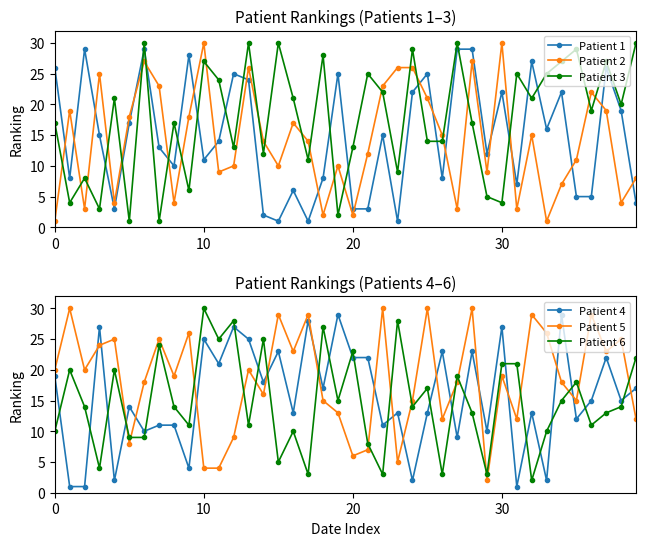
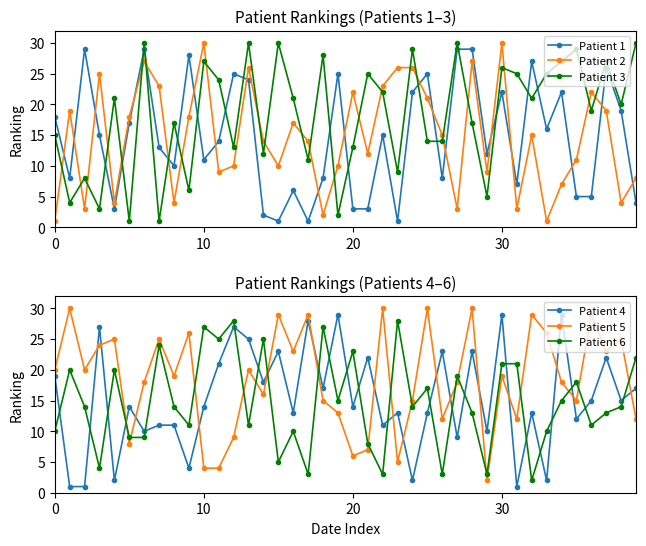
Patient Rankings (Patients 1–3), Patient 1, 0: 26 -> 18
Patient Rankings (Patients 1–3), Patient 3, 0: 17 -> 15
Patient Rankings (Patients 1–3), Patient 2, 20: 2 -> 22
Patient Rankings (Patients 1–3), Patient 3, 30: 4 -> 26
Patient Rankings (Patients 4–6), Patient 4, 10: 25 -> 14
Patient Rankings (Patients 4–6), Patient 6, 10: 30 -> 27
Patient Rankings (Patients 4–6), Patient 4, 20: 22 -> 14
Patient Rankings (Patients 4–6), Patient 4, 30: 27 -> 29
